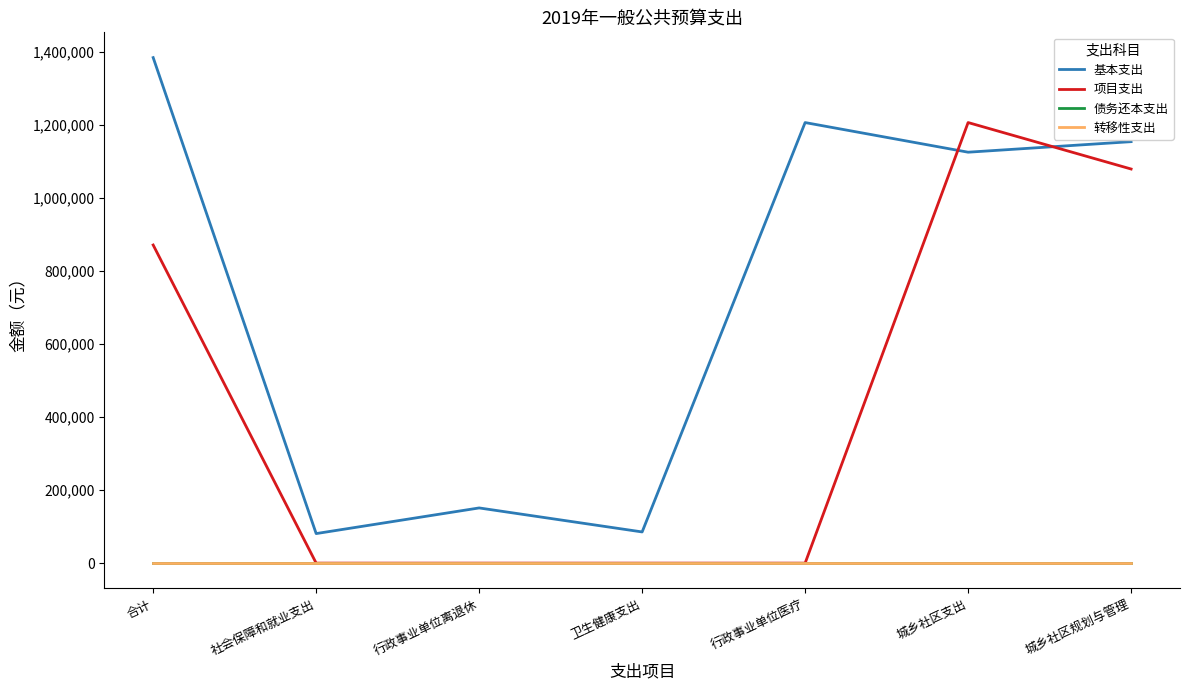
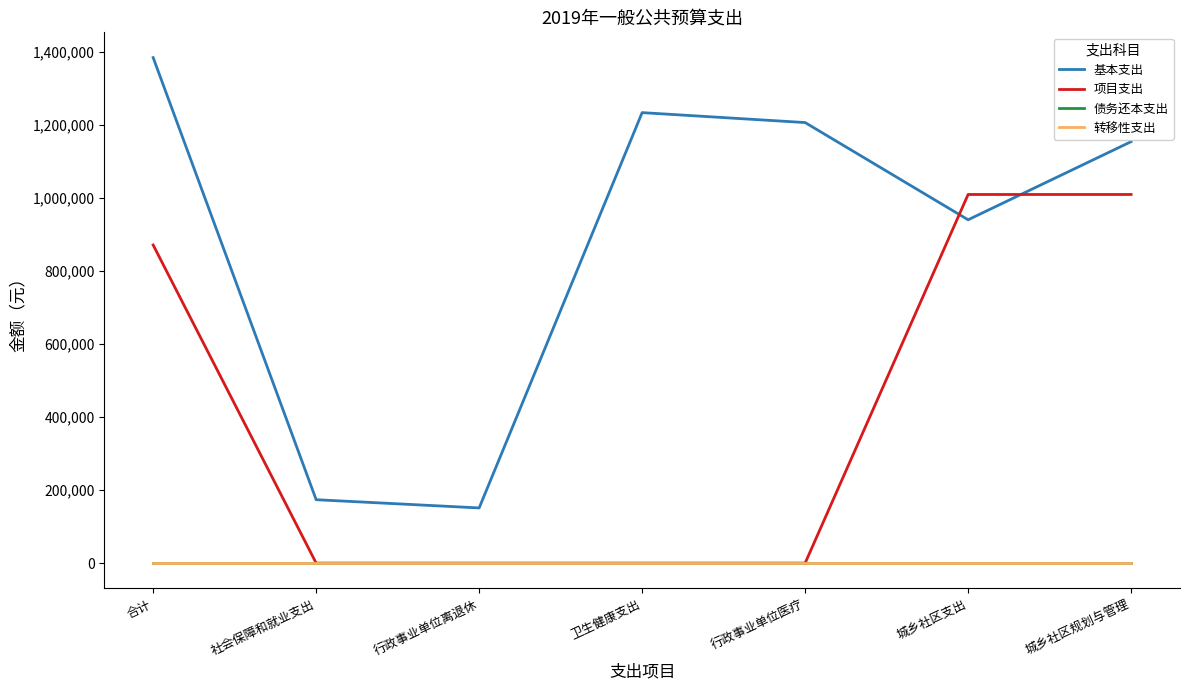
基本支出, 社会保障和就业支出: 80,000 -> 170,000
基本支出, 卫生健康支出: 90,000 -> 1,230,000
基本支出, 城乡社区支出: 1,120,000 -> 940,000
项目支出, 城乡社区支出: 1,210,000 -> 1,010,000
项目支出, 城乡社区规划与管理: 1,080,000 -> 1,010,000
